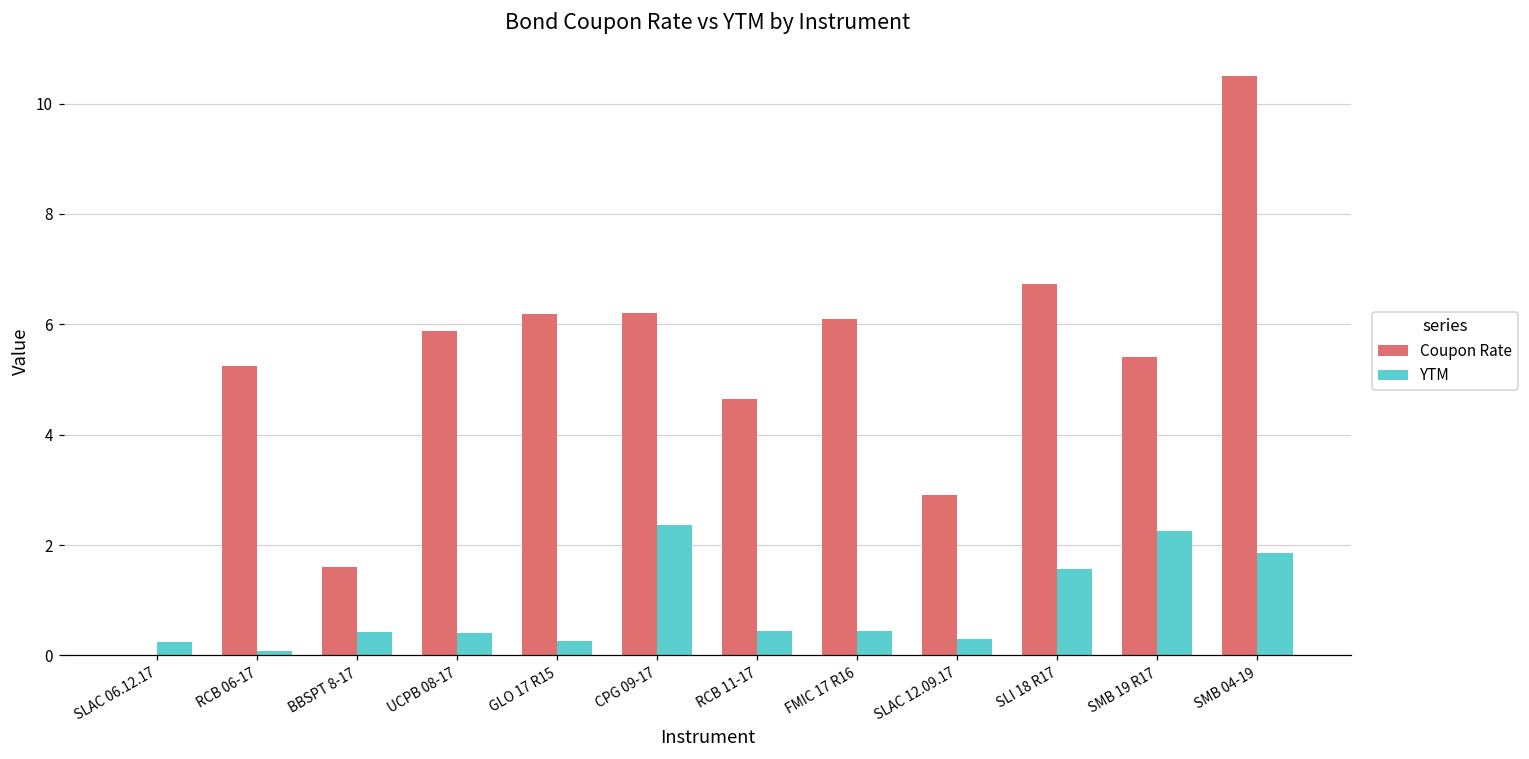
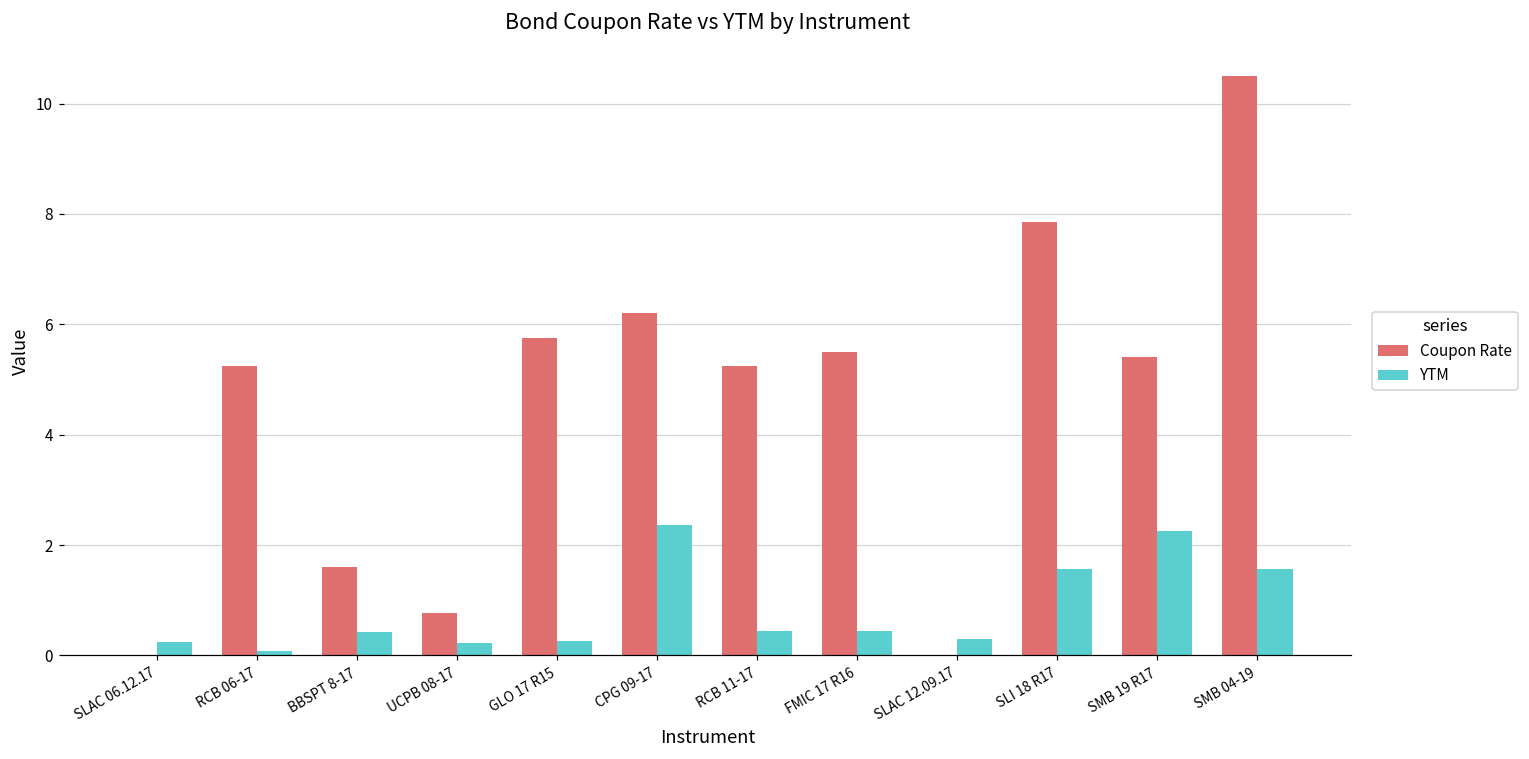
Coupon Rate, UCPB 08-17: 5.9 -> 0.8
YTM, UCPB 08-17: 0.4 -> 0.2
Coupon Rate, GLO 17 R15: 6.2 -> 5.8
Coupon Rate, RCB 11-17: 4.6 -> 5.3
Coupon Rate, FMIC 17 R16: 6.1 -> 5.5
Coupon Rate, SLAC 12.09.17: 2.9 -> 0.0
Coupon Rate, SLI 18 R17: 6.7 -> 7.8
YTM, SMB 04-19: 1.9 -> 1.6
